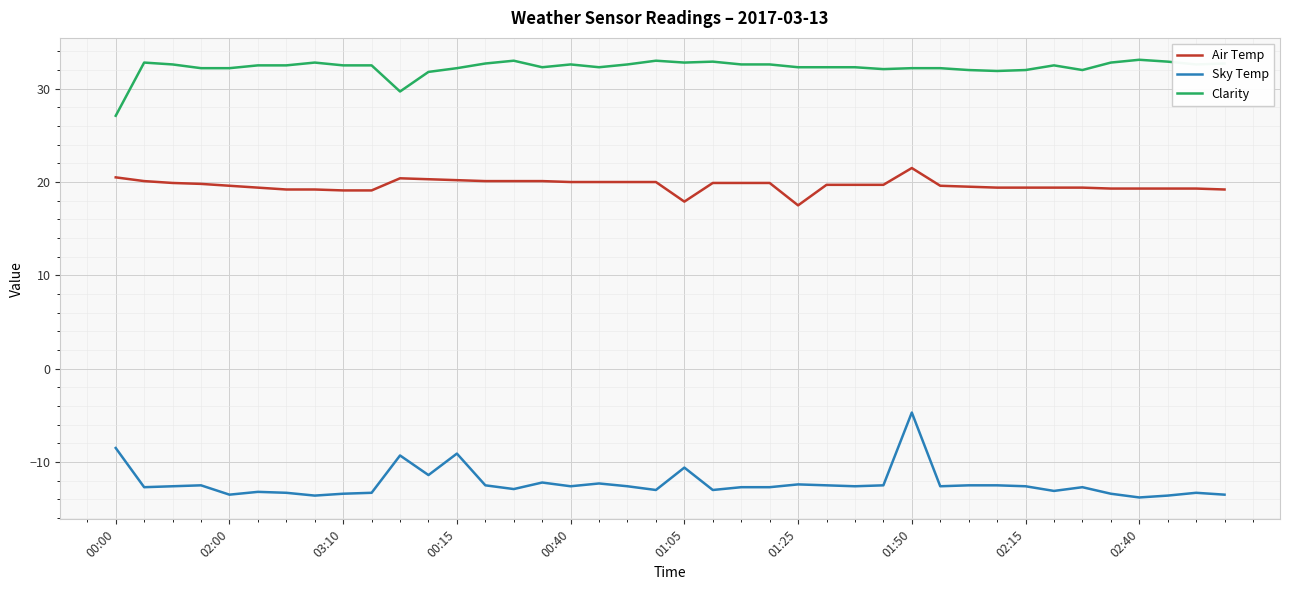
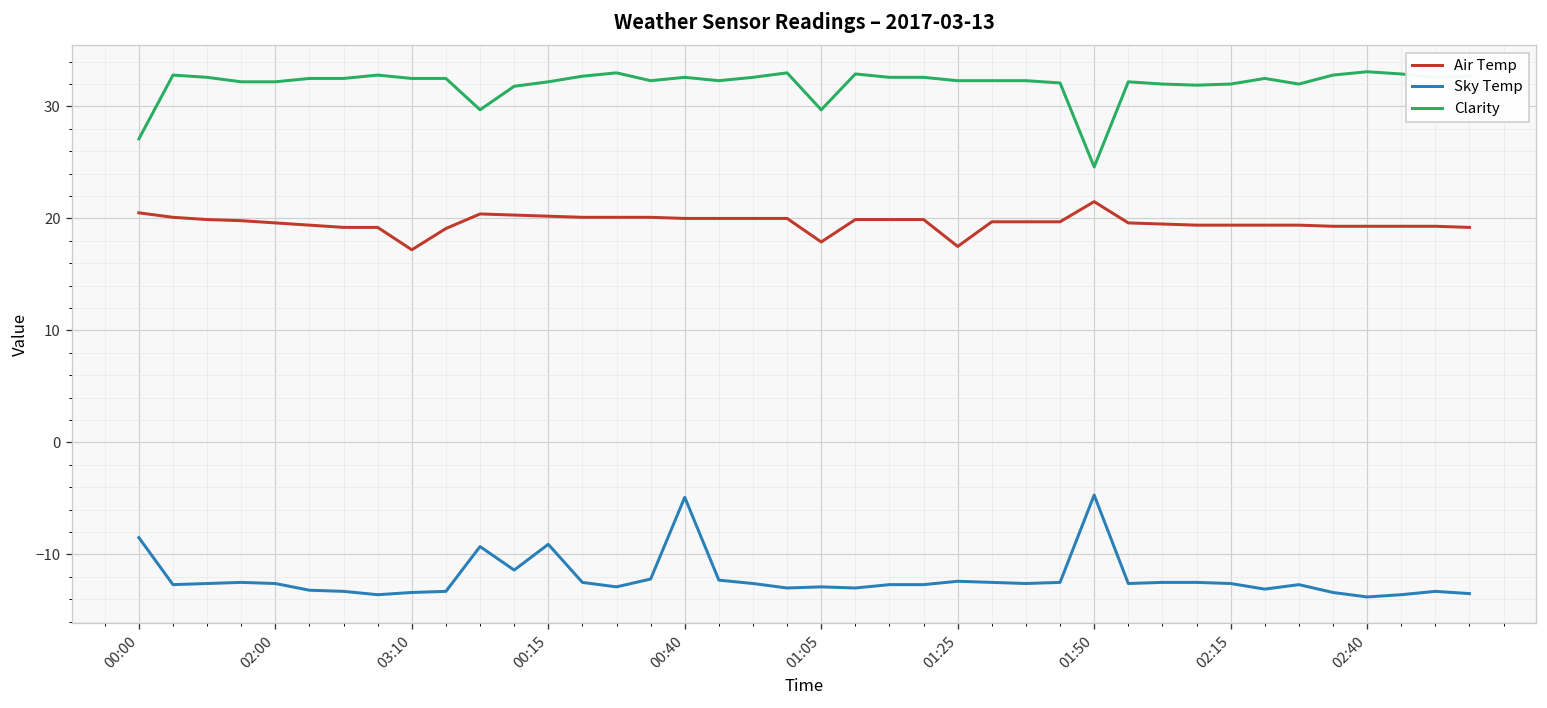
Sky Temp, 02:00: -14 -> -13
Air Temp, 03:10: 19 -> 17
Sky Temp, 00:40: -13 -> -5
Sky Temp, 01:05: -11 -> -13
Clarity, 01:05: 33 -> 30
Clarity, 01:50: 32 -> 25
